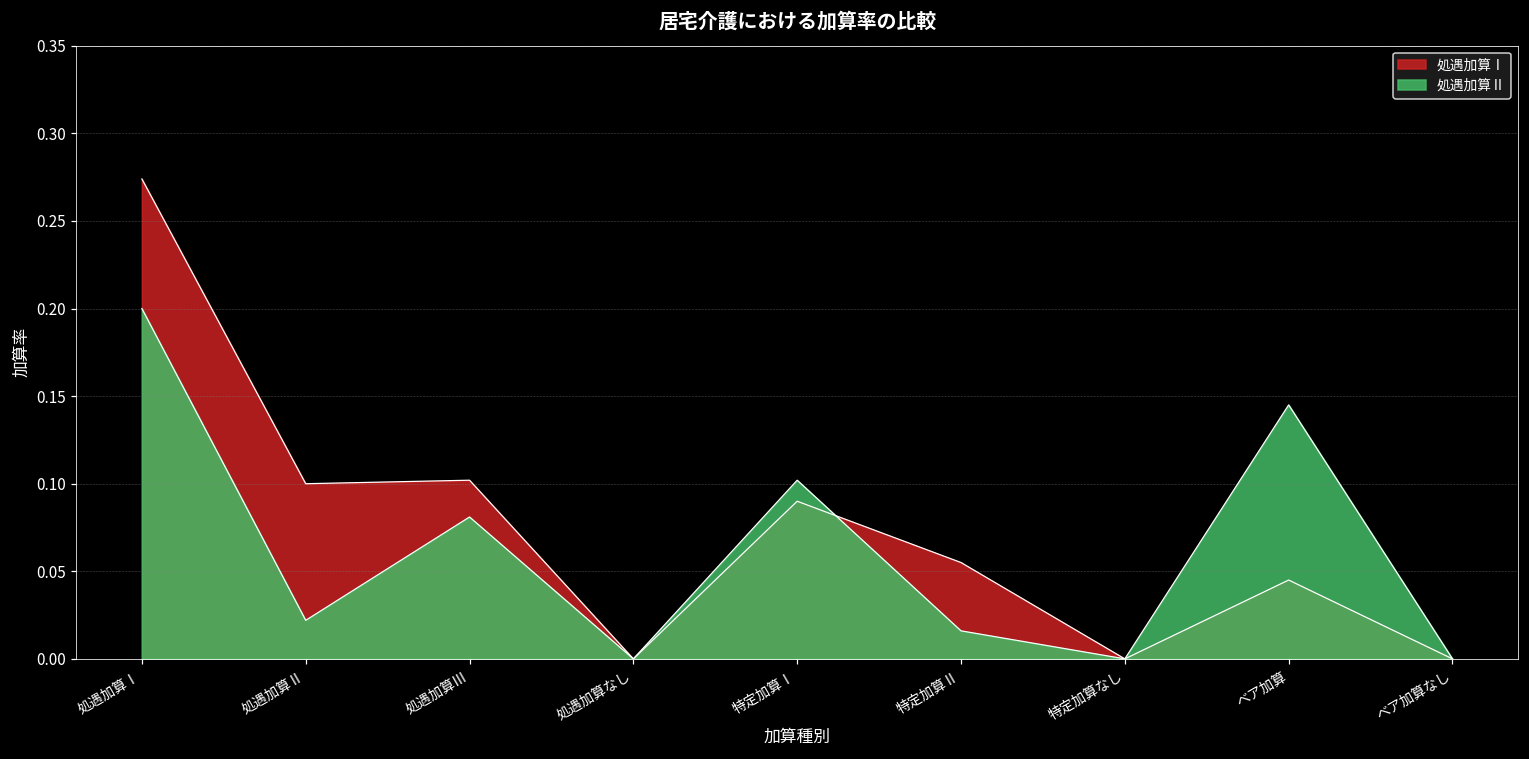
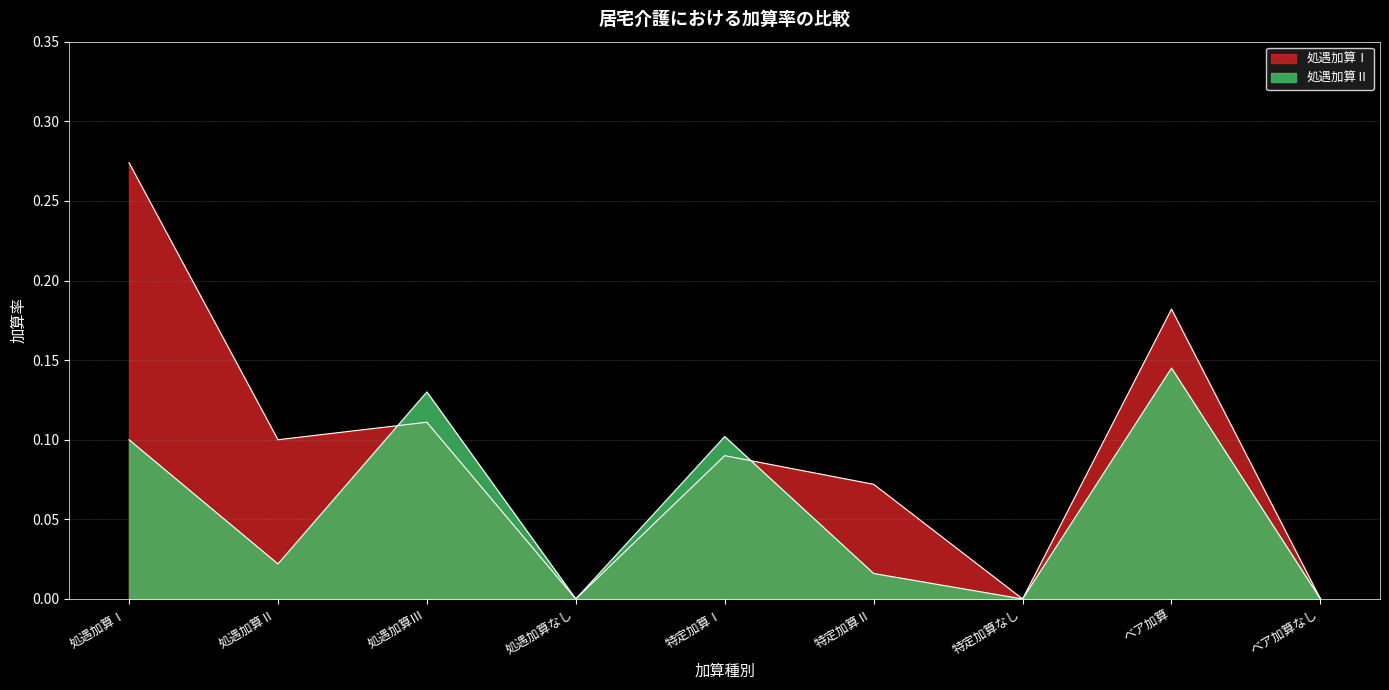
処遇加算Ⅱ, 処遇加算Ⅰ: 0.2 -> 0.1
処遇加算Ⅰ, 処遇加算Ⅲ: 0.102 -> 0.111
処遇加算Ⅱ, 処遇加算Ⅲ: 0.081 -> 0.130
処遇加算Ⅰ, 特定加算Ⅱ: 0.055 -> 0.072
処遇加算Ⅰ, ベア加算: 0.045 -> 0.182
